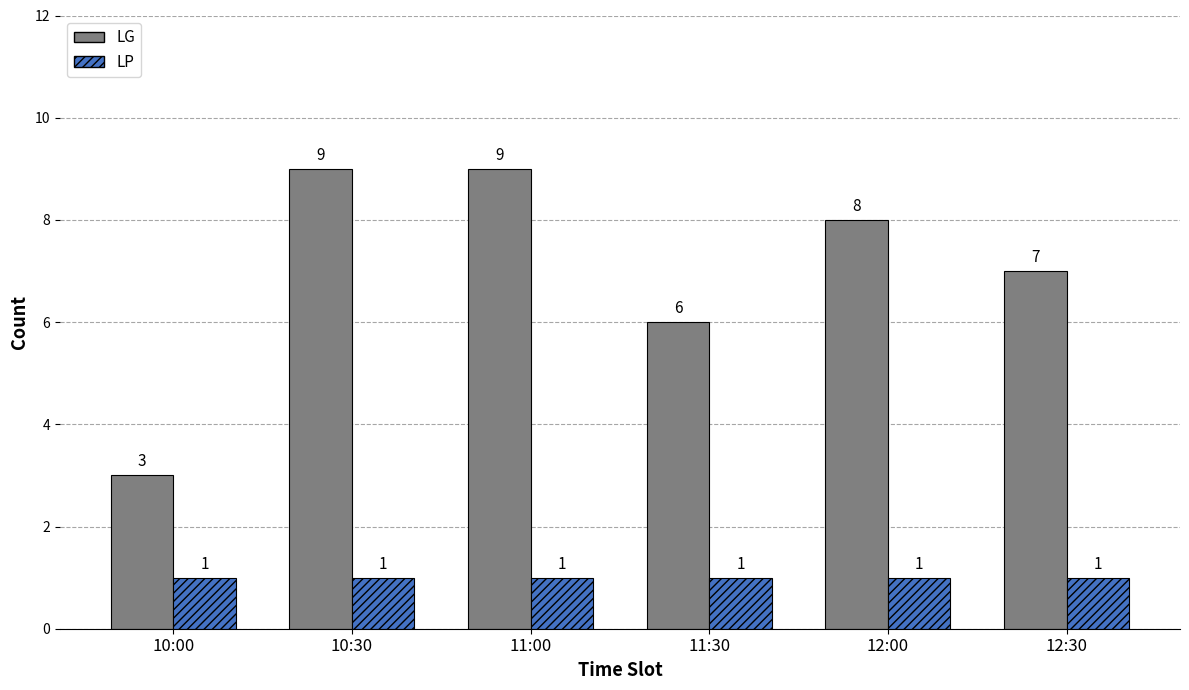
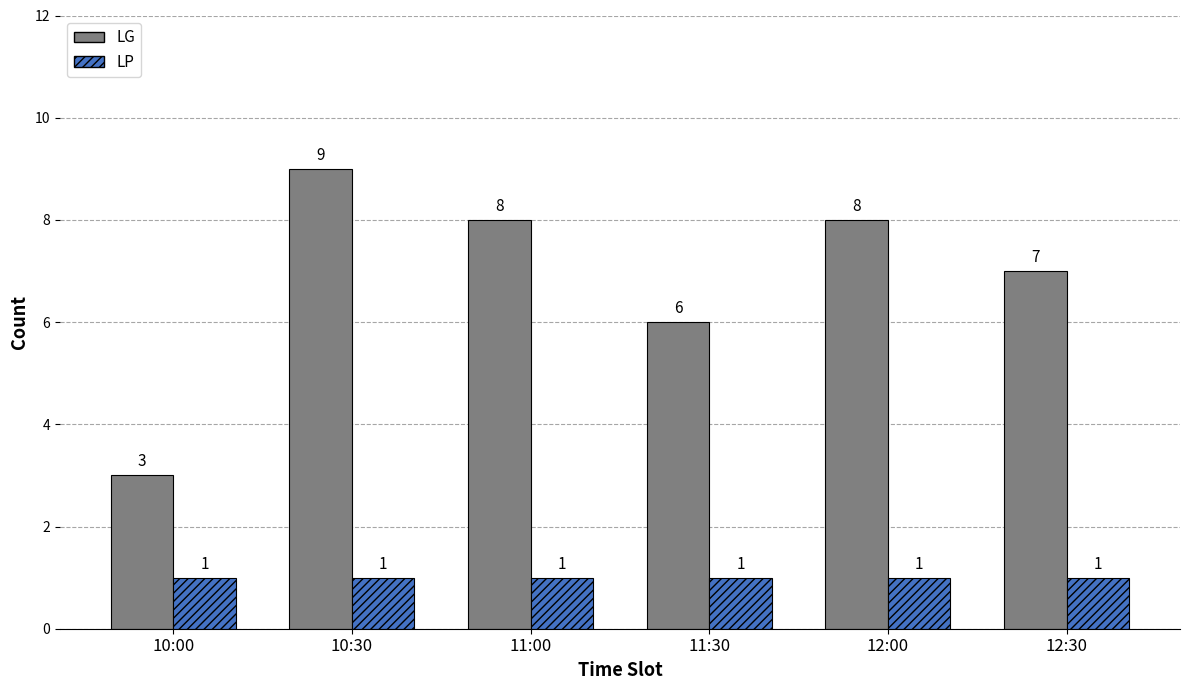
LG, 11:00: 9 -> 8
